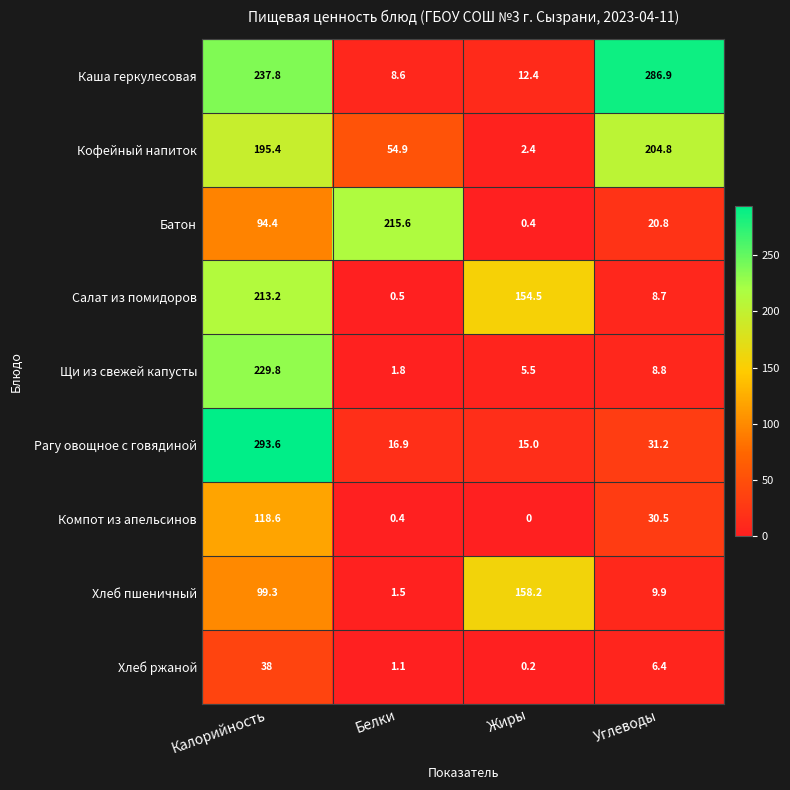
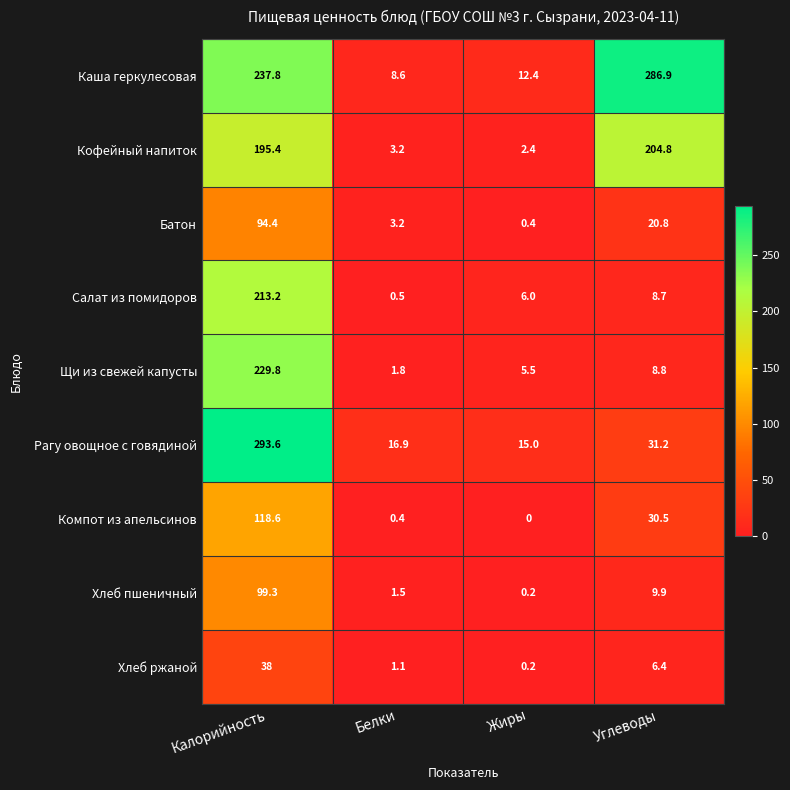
Кофейный напиток, Белки: 54.9 -> 3.2
Батон, Белки: 215.6 -> 3.2
Салат из помидоров, Жиры: 154.5 -> 6.0
Хлеб пшеничный, Жиры: 158.2 -> 0.2
